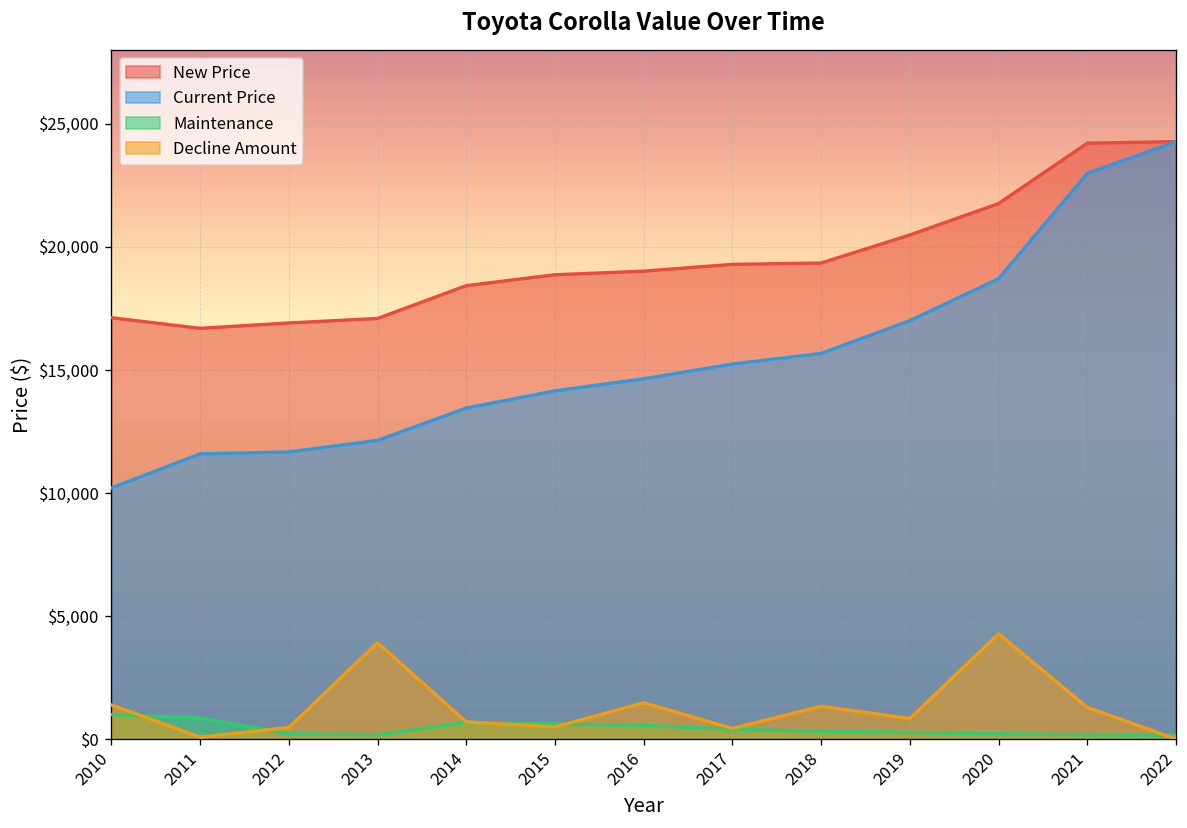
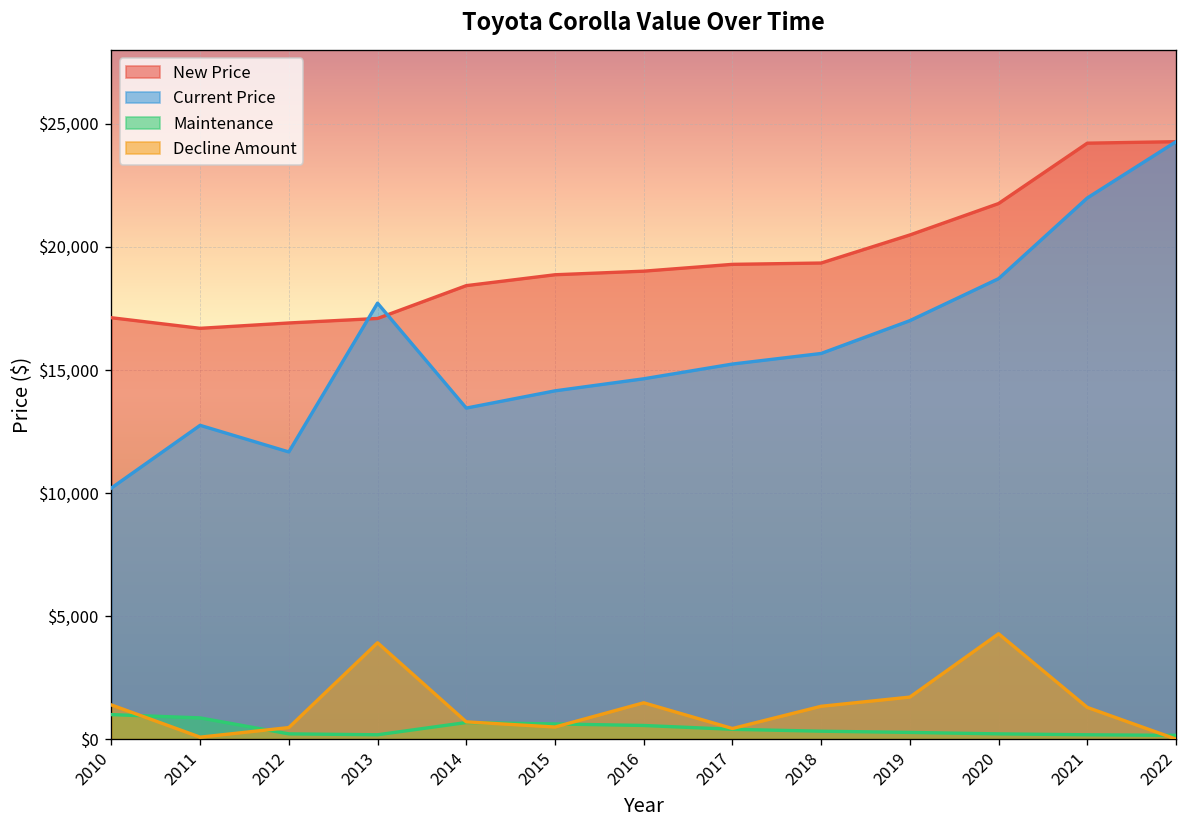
Current Price, 2011: $11,600 -> $12,700
Current Price, 2013: $12,100 -> $17,700
Decline Amount, 2019: $800 -> $1,700
Current Price, 2021: $23,000 -> $22,000
